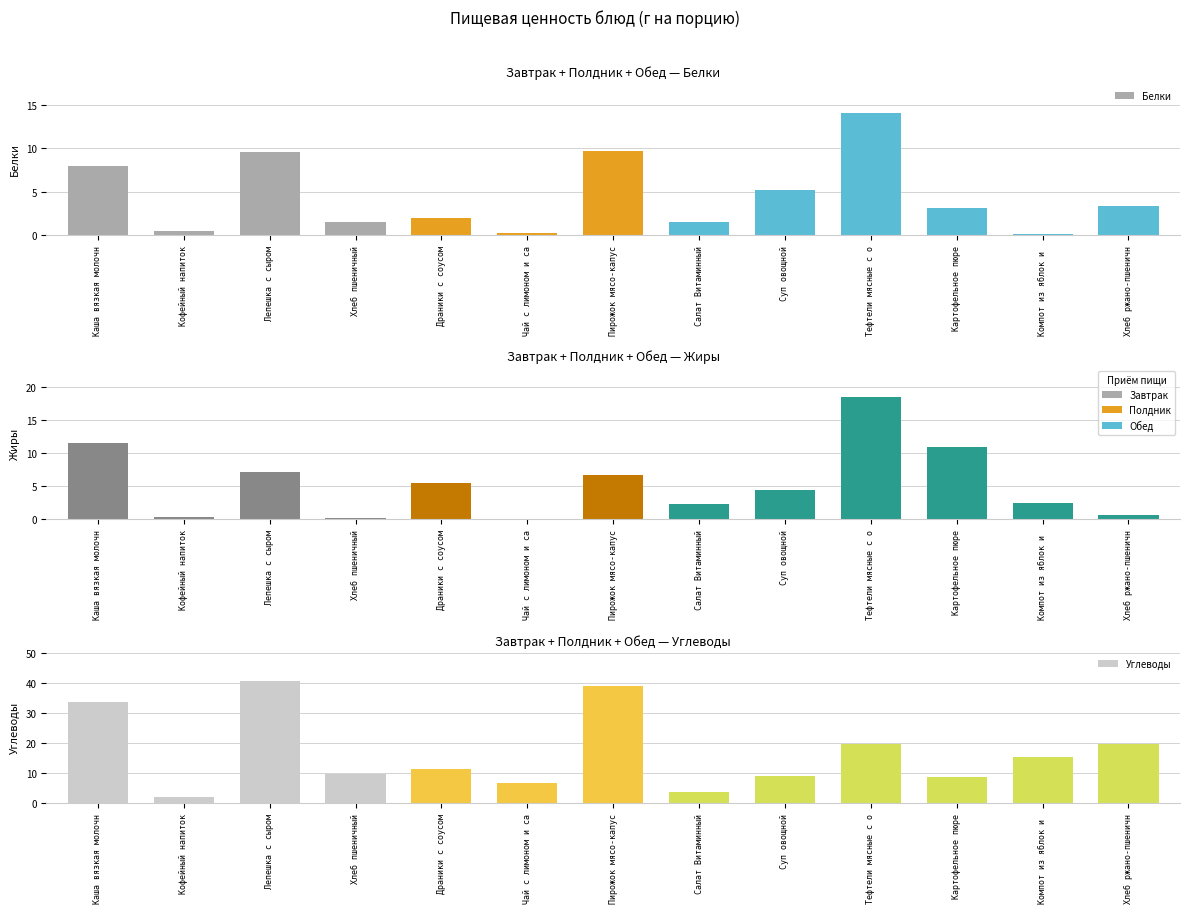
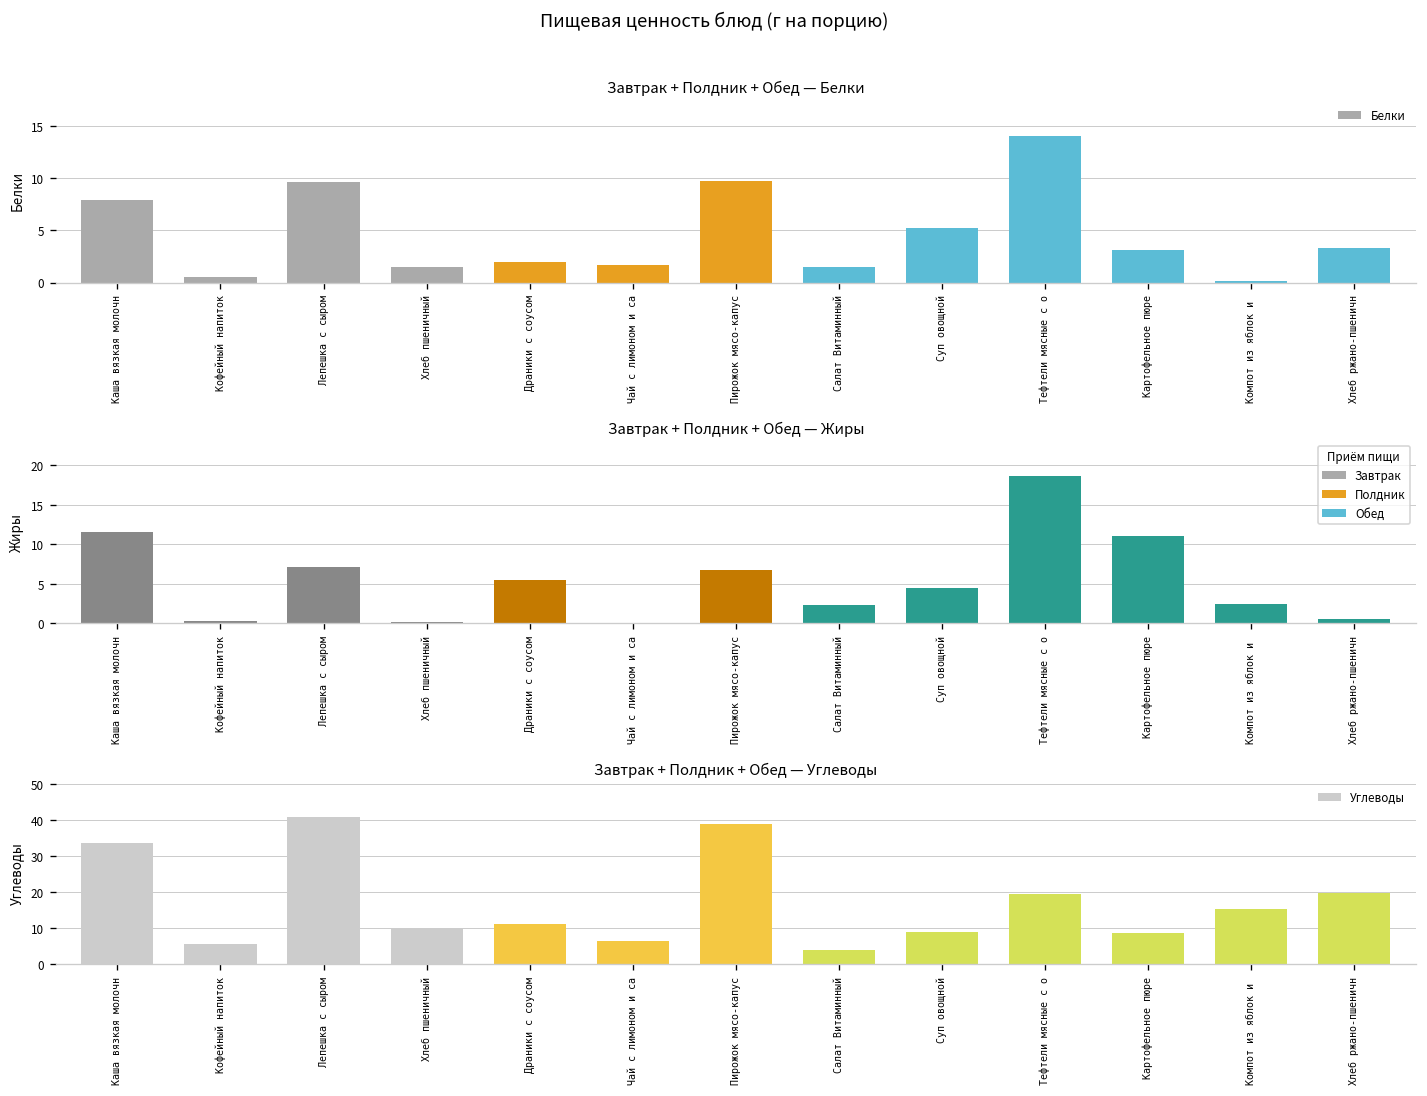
Завтрак + Полдник + Обед — Белки, Чай с лимоном и са: 0 -> 2
Завтрак + Полдник + Обед — Углеводы, Кофейный напиток: 2 -> 6
